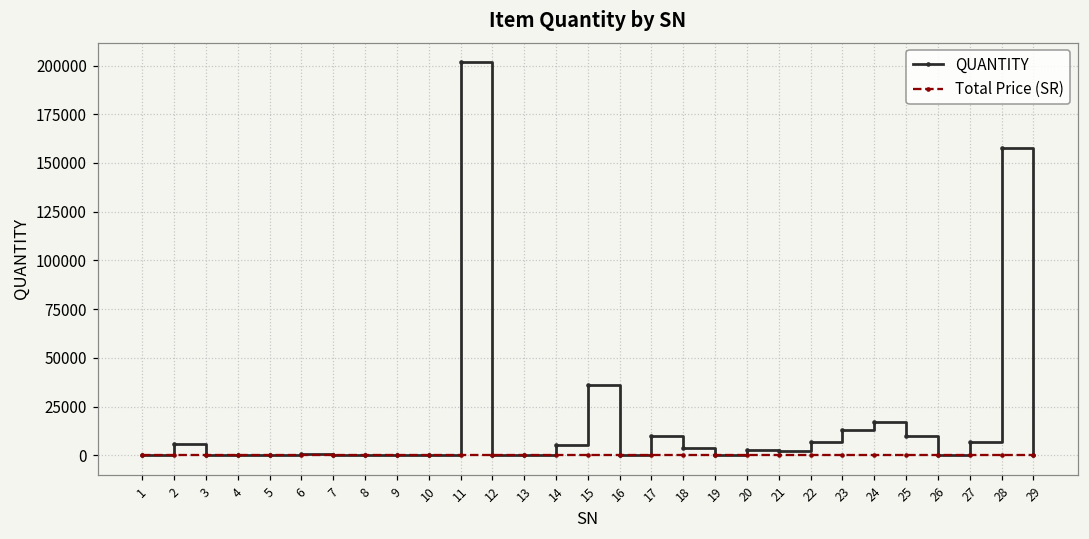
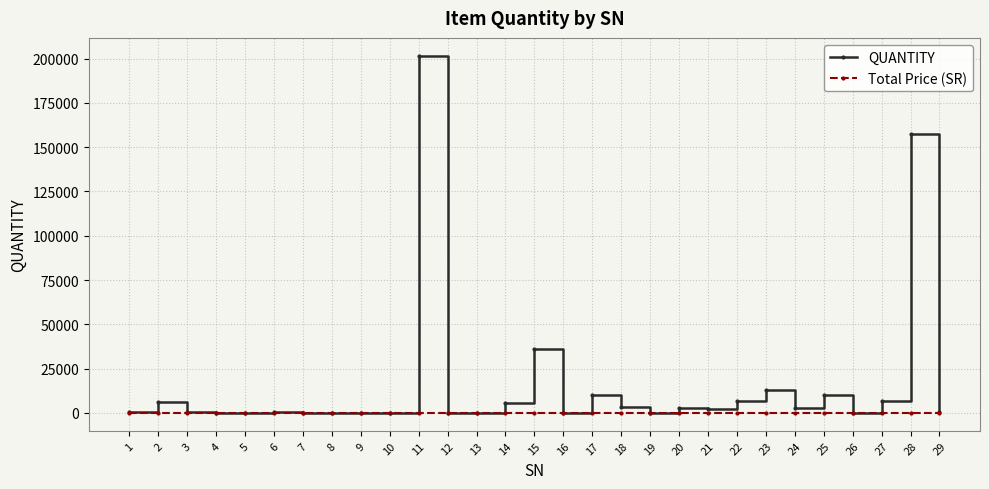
QUANTITY, 24: 17000 -> 3000
